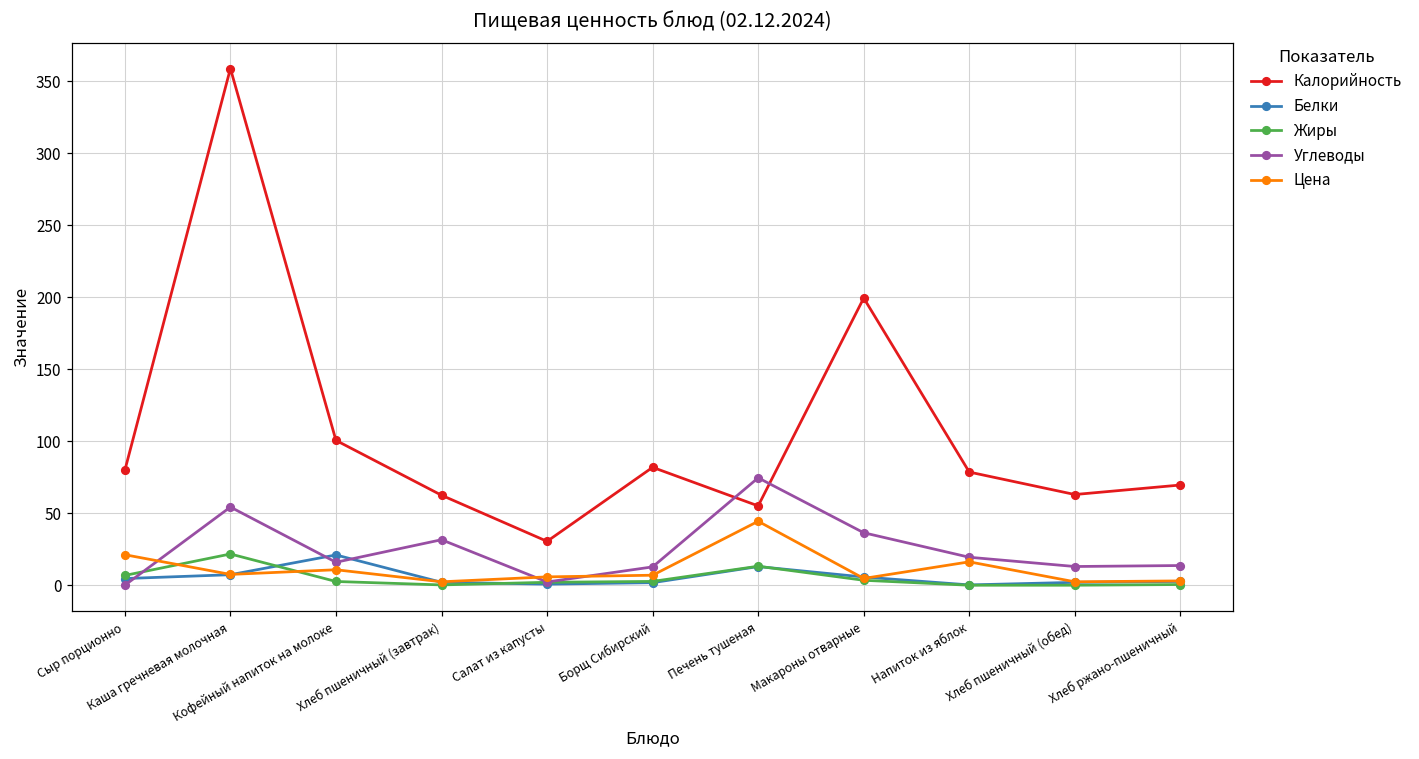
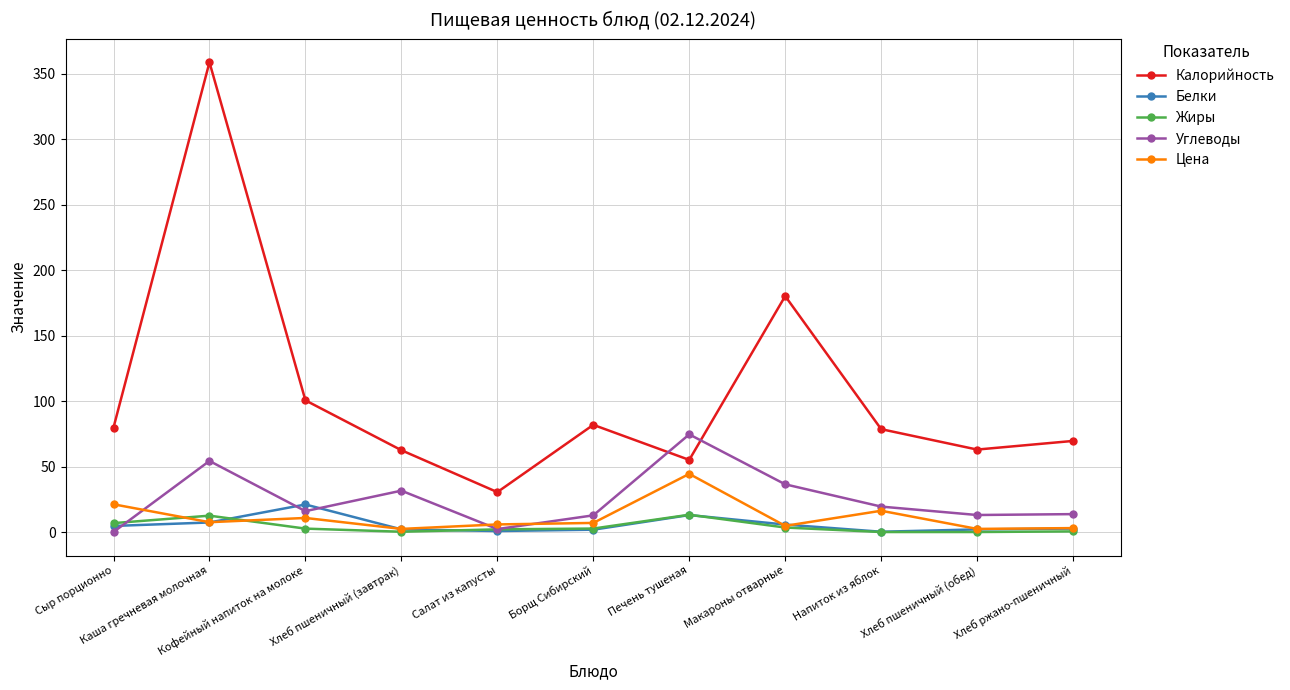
Жиры, Каша гречневая молочная: 22 -> 13
Калорийность, Макароны отварные: 199 -> 180
